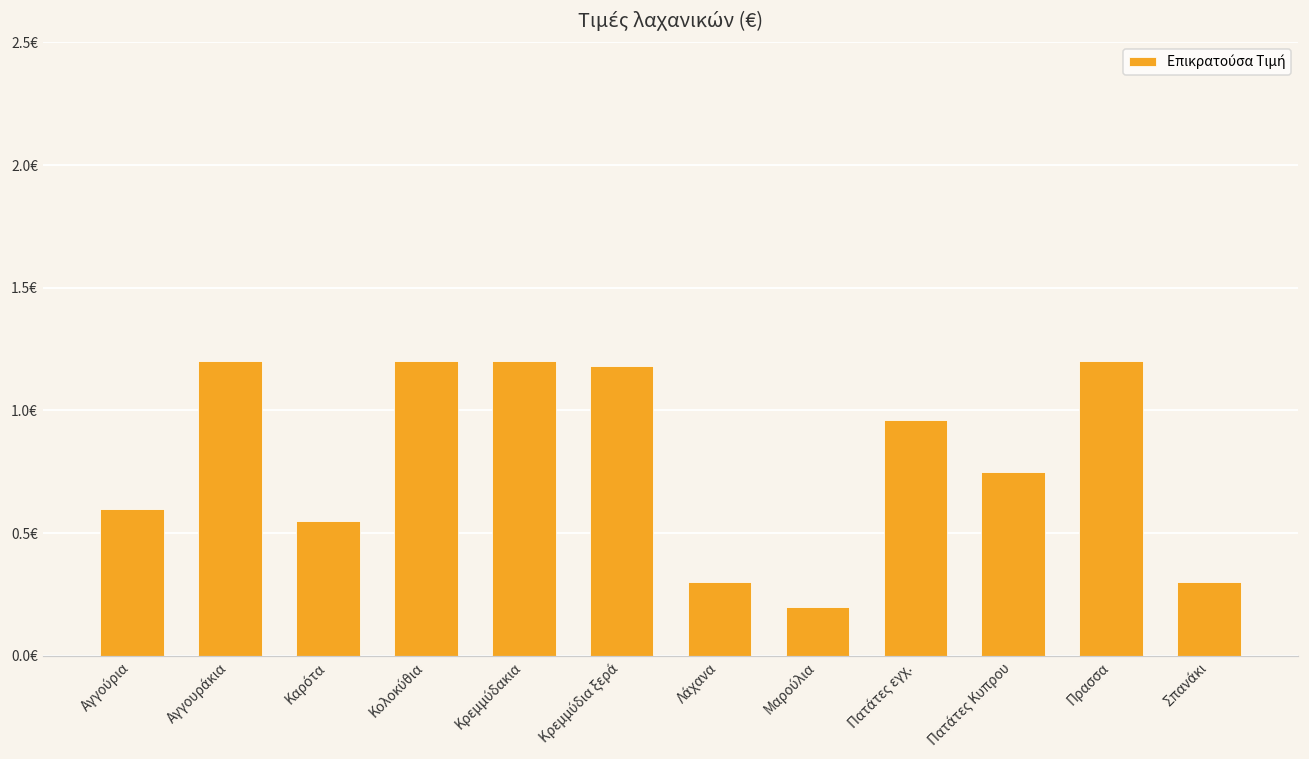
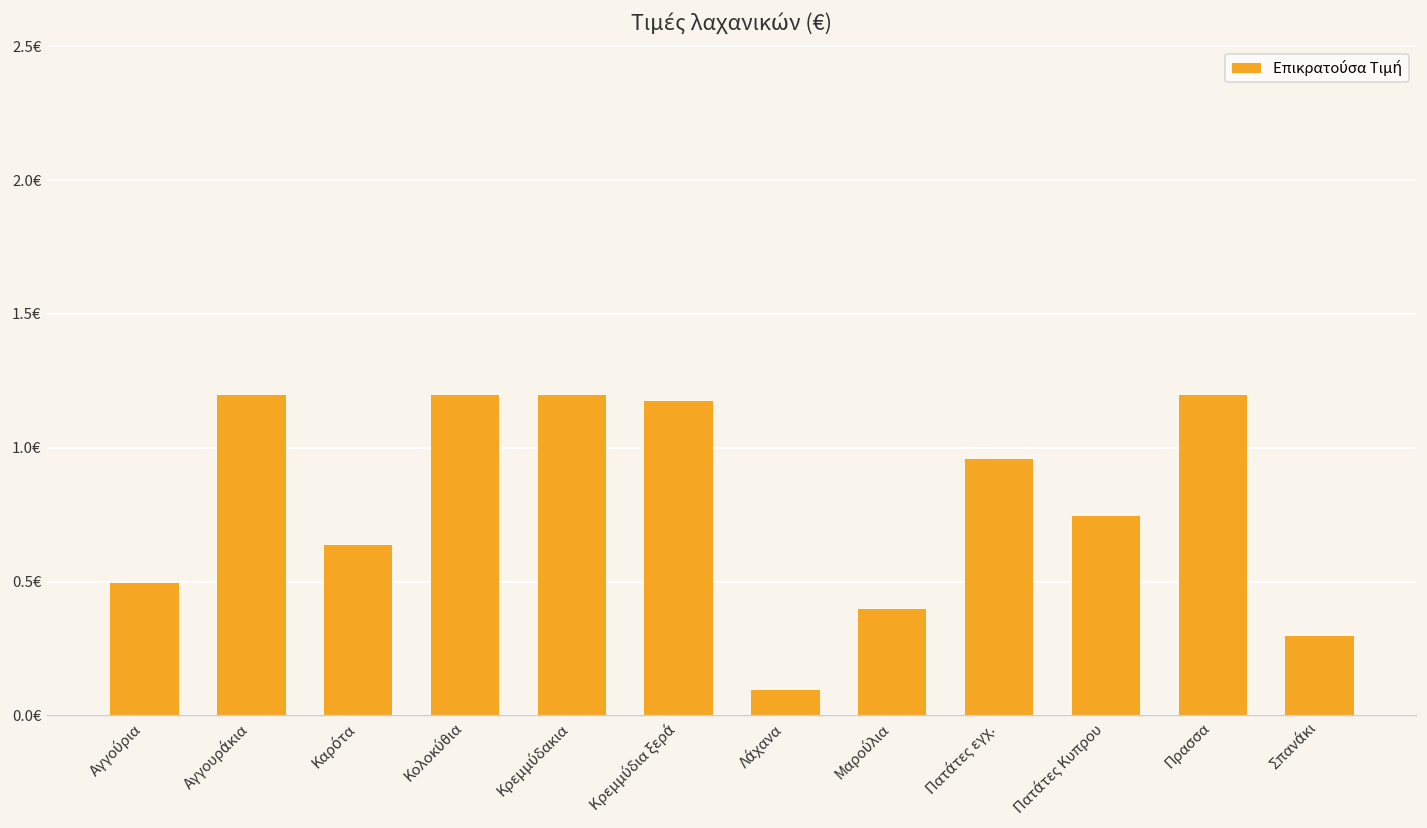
Αγγούρια: 0.6€ -> 0.5€
Καρότα: 0.55€ -> 0.64€
Λάχανα: 0.3€ -> 0.1€
Μαρούλια: 0.2€ -> 0.4€
